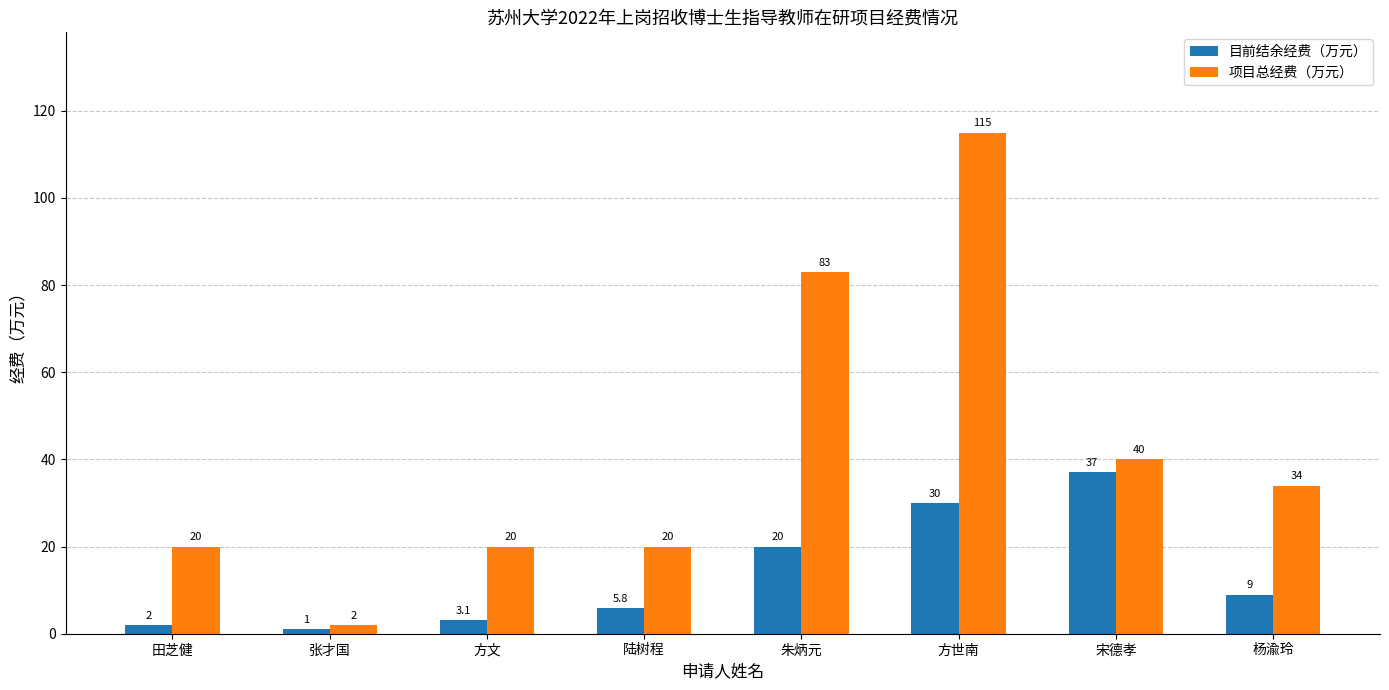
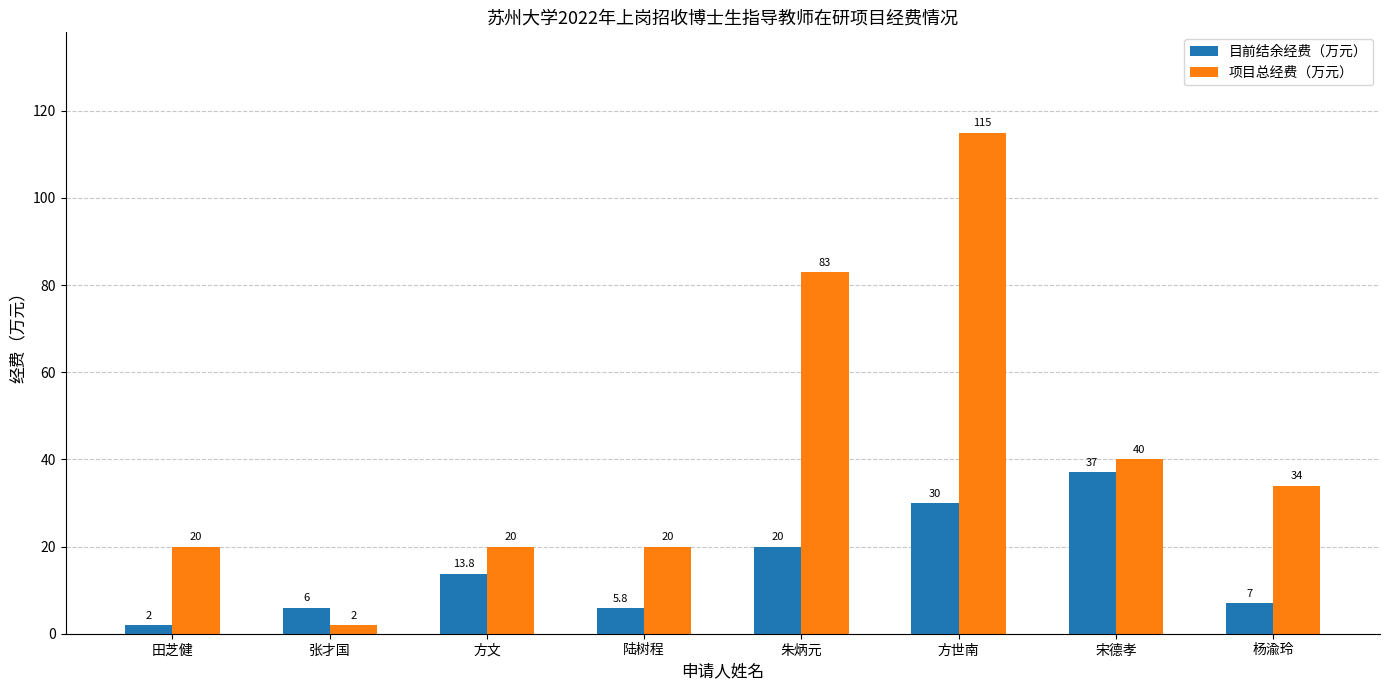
目前结余经费（万元）, 张才国: 1 -> 6
目前结余经费（万元）, 方文: 3.1 -> 13.8
目前结余经费（万元）, 杨渝玲: 9 -> 7
